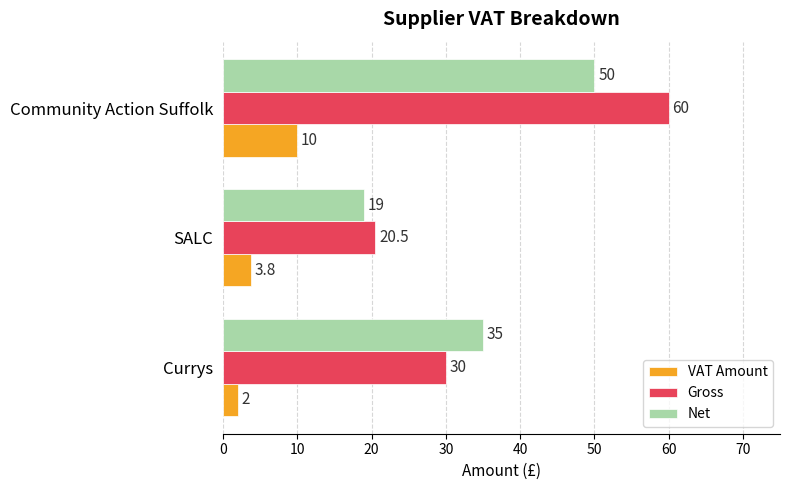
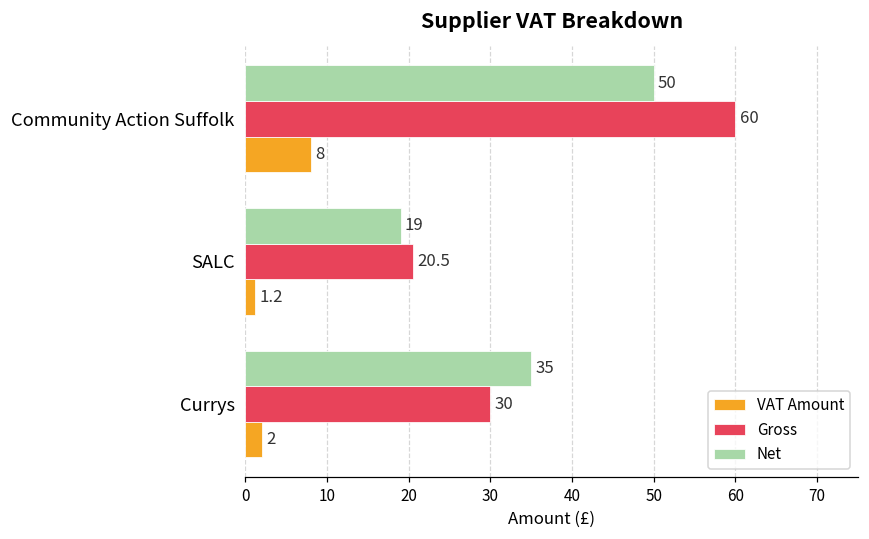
VAT Amount, Community Action Suffolk: 10 -> 8
VAT Amount, SALC: 3.8 -> 1.2
